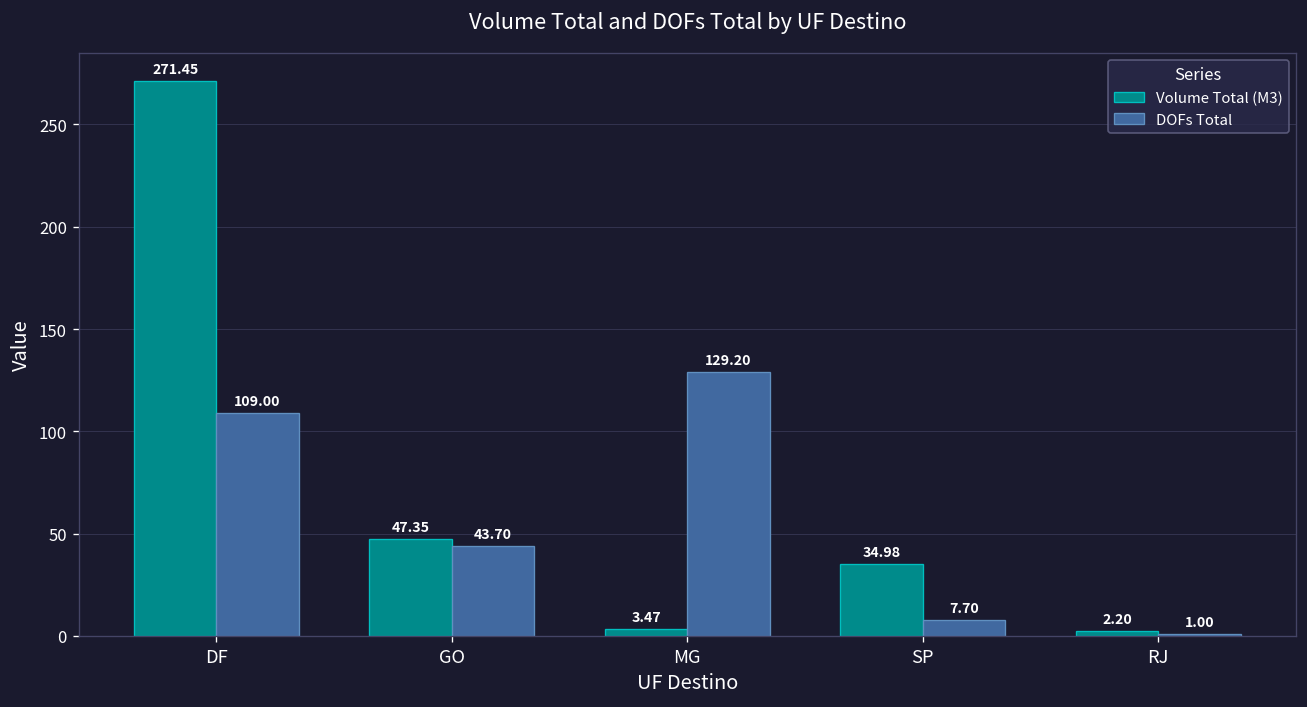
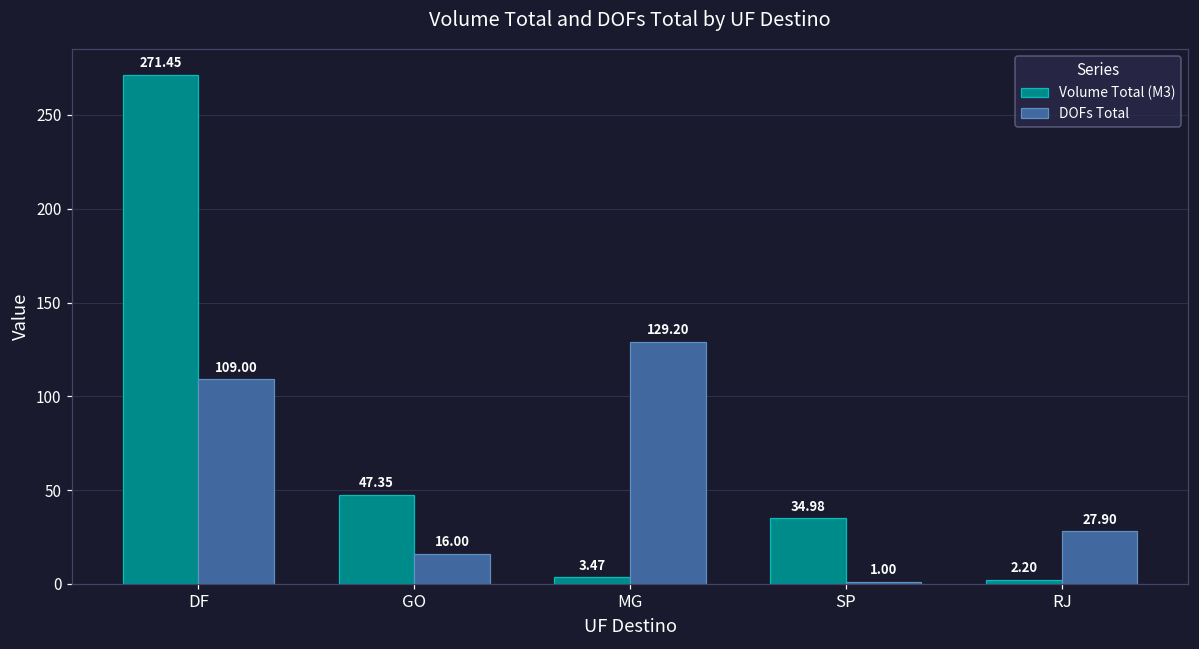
DOFs Total, GO: 43.70 -> 16.00
DOFs Total, SP: 7.70 -> 1.00
DOFs Total, RJ: 1.00 -> 27.90
